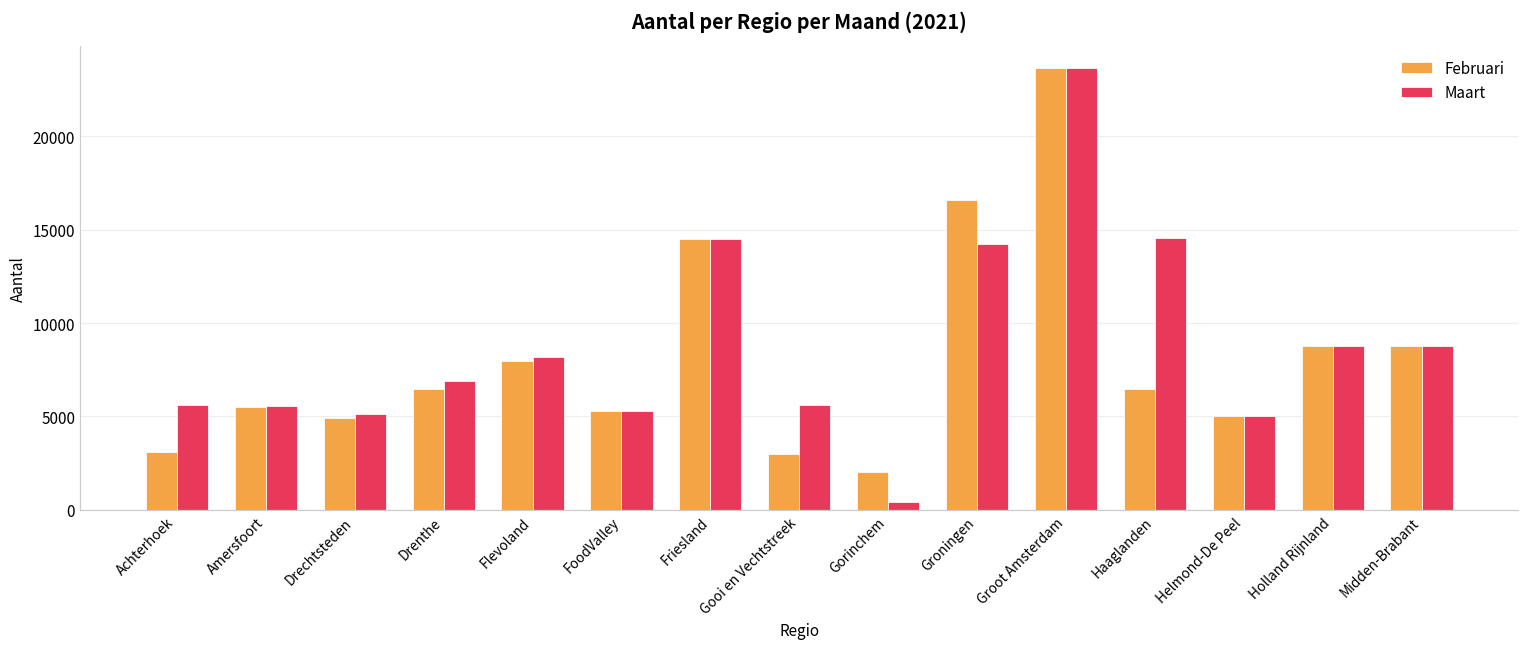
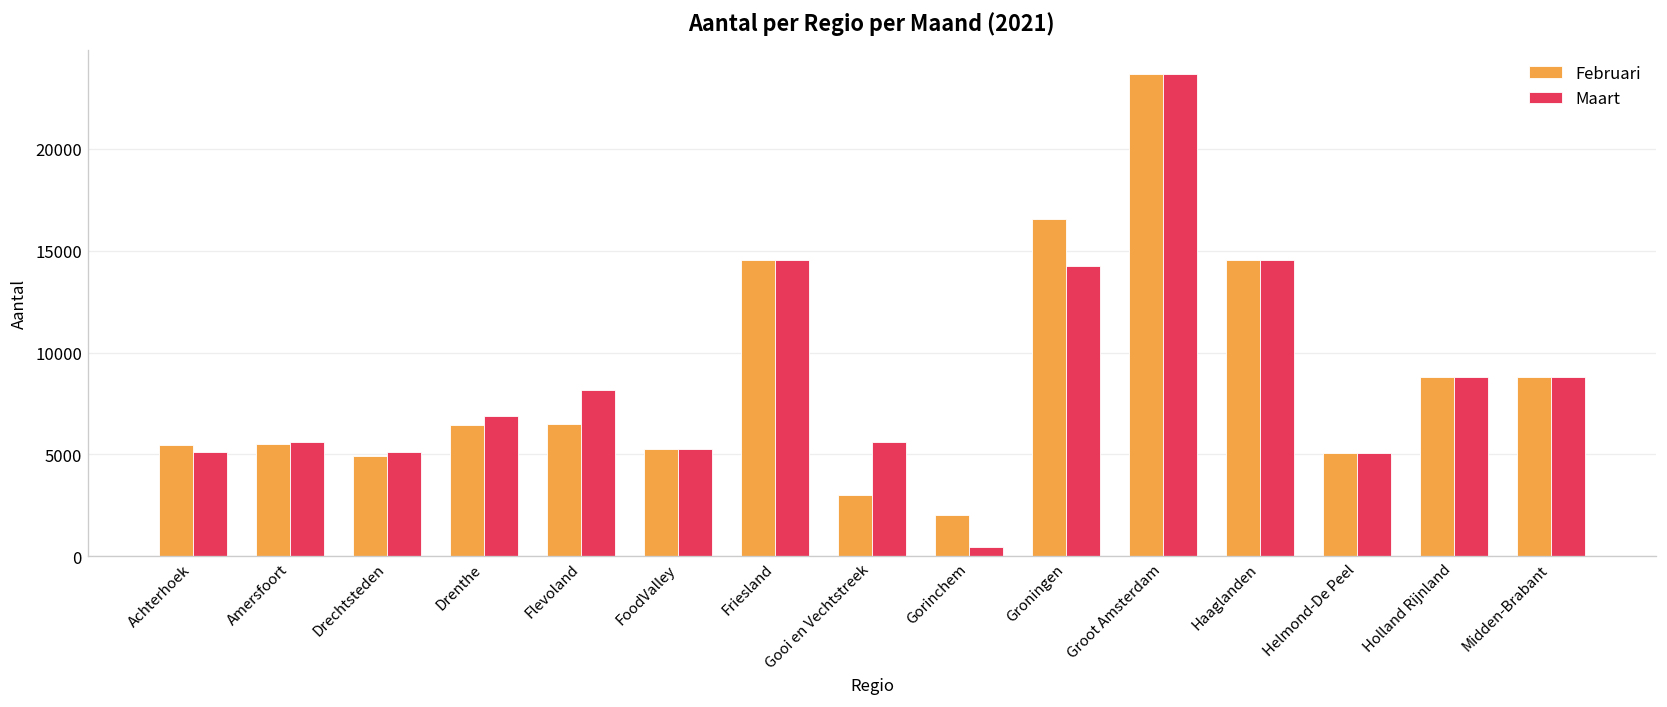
Februari, Achterhoek: 3100 -> 5400
Maart, Achterhoek: 5600 -> 5100
Februari, Flevoland: 8000 -> 6500
Februari, Haaglanden: 6500 -> 14500
